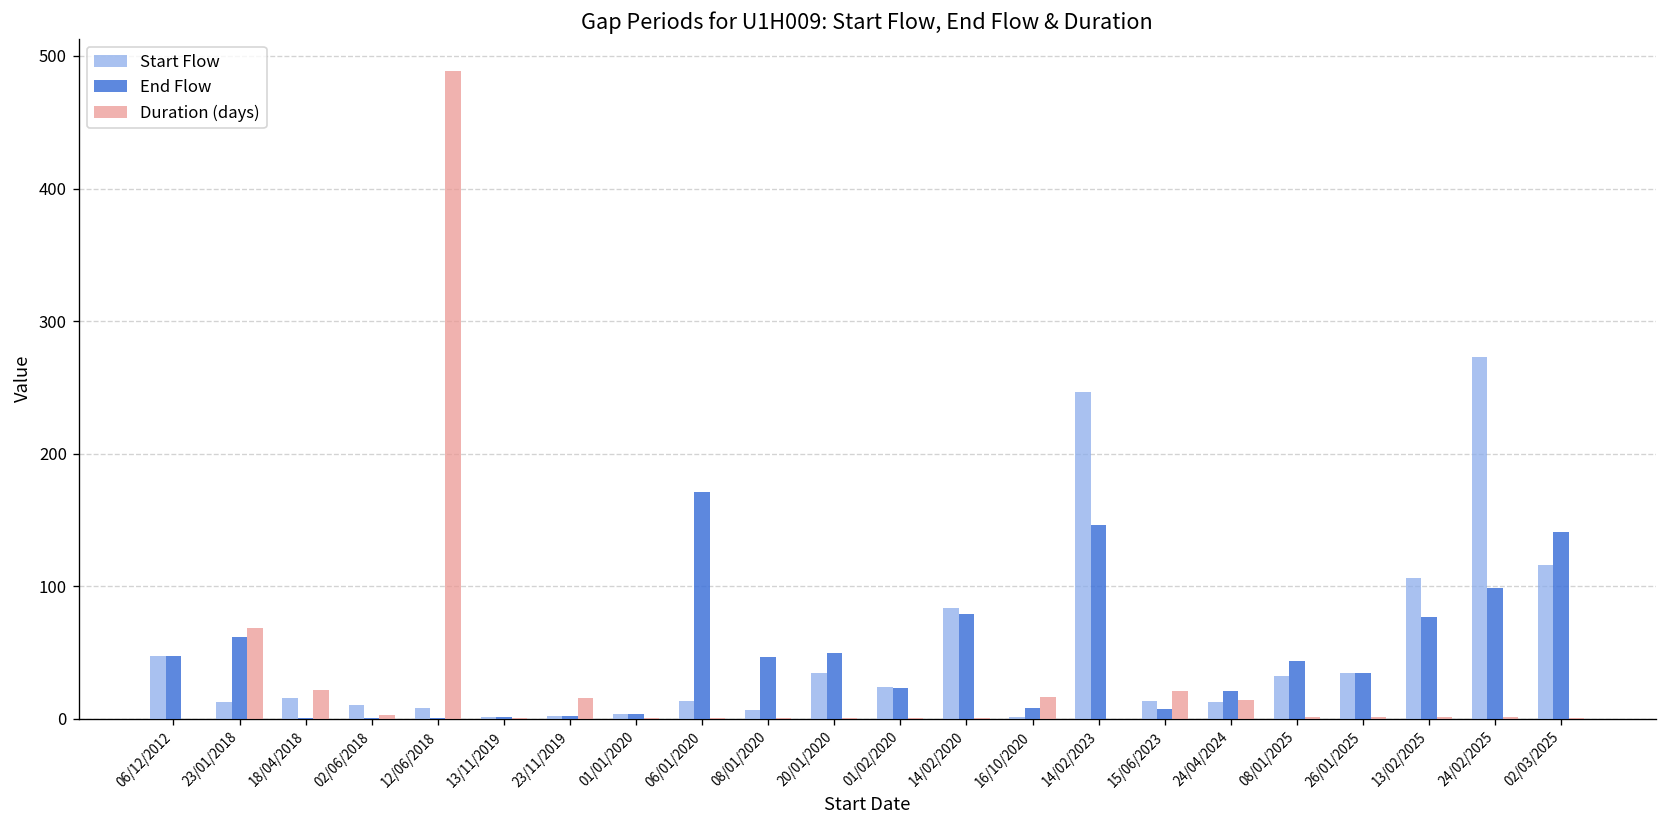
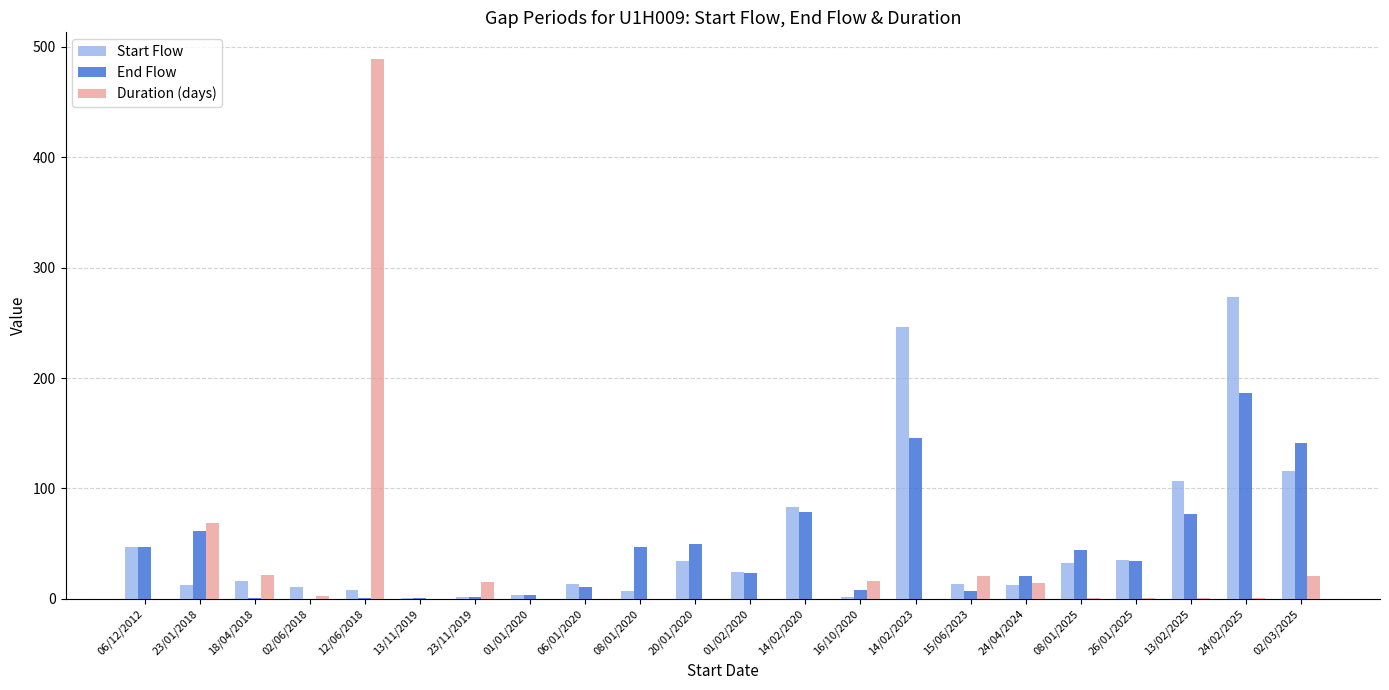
End Flow, 06/01/2020: 171 -> 11
End Flow, 24/02/2025: 99 -> 187
Duration (days), 02/03/2025: 0 -> 21
